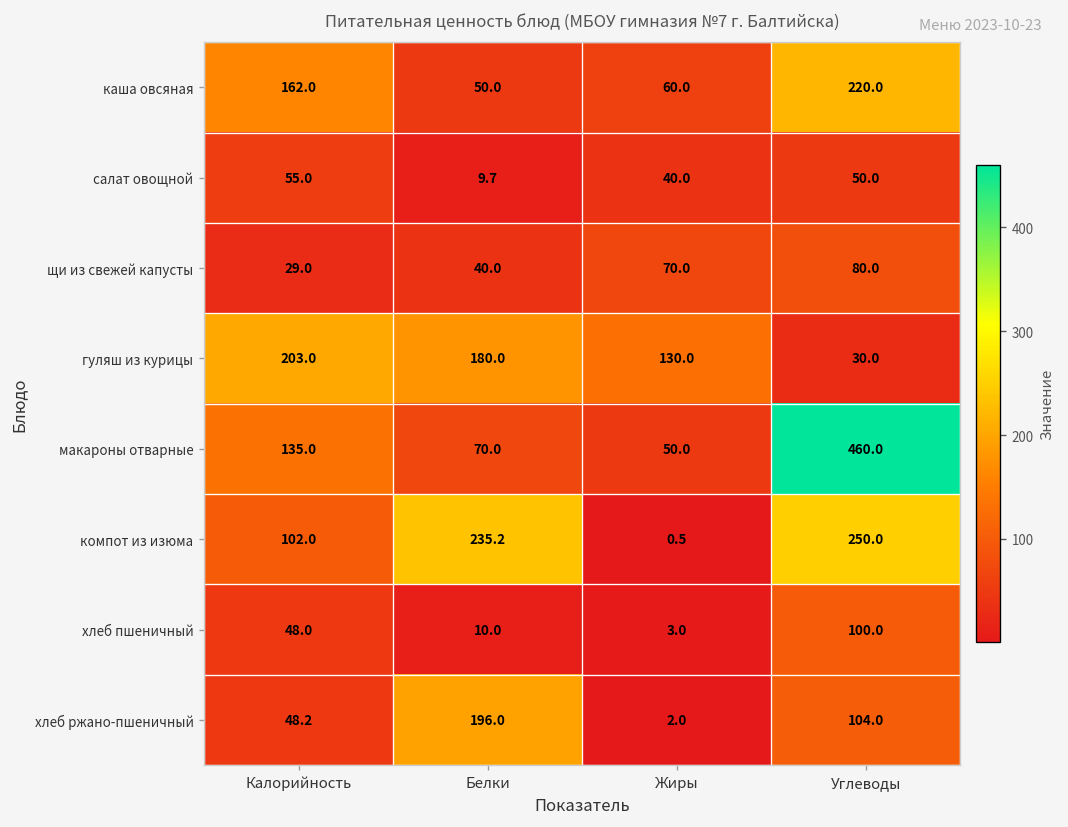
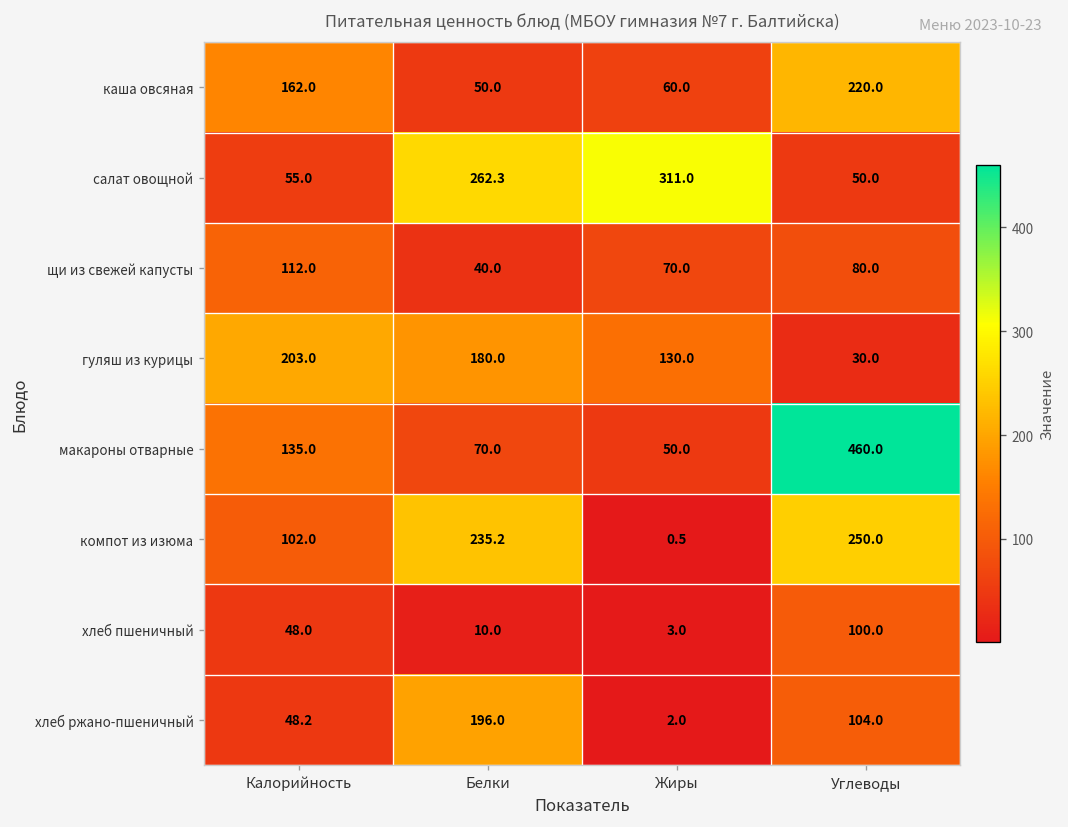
салат овощной, Белки: 9.7 -> 262.3
салат овощной, Жиры: 40.0 -> 311.0
щи из свежей капусты, Калорийность: 29.0 -> 112.0
